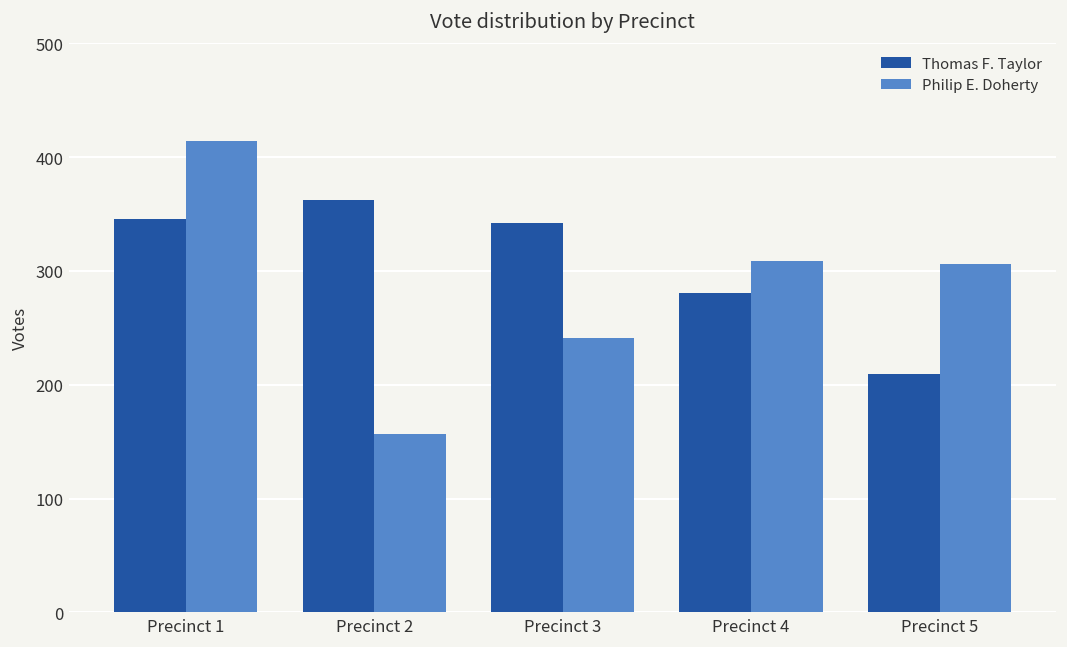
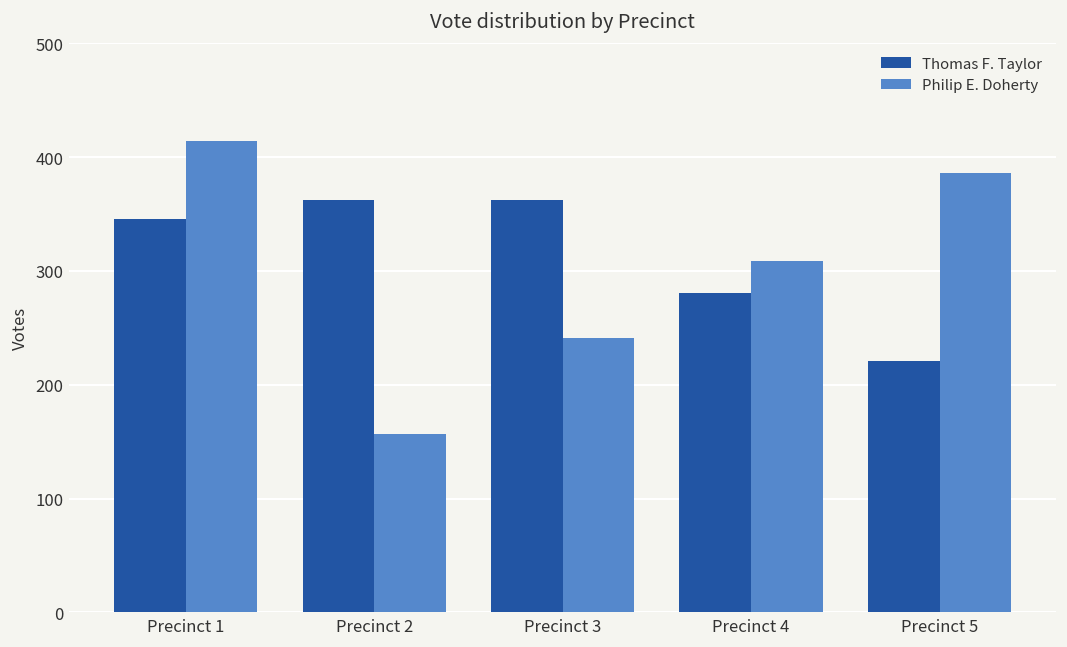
Thomas F. Taylor, Precinct 3: 340 -> 360
Thomas F. Taylor, Precinct 5: 210 -> 220
Philip E. Doherty, Precinct 5: 310 -> 390
